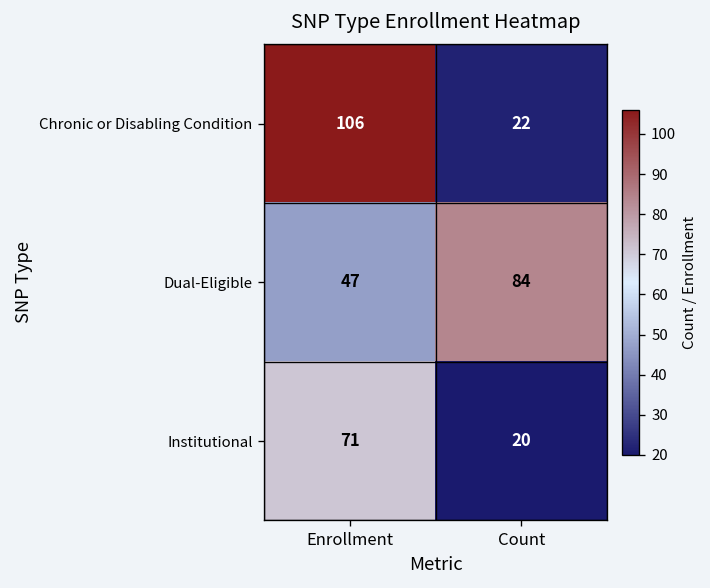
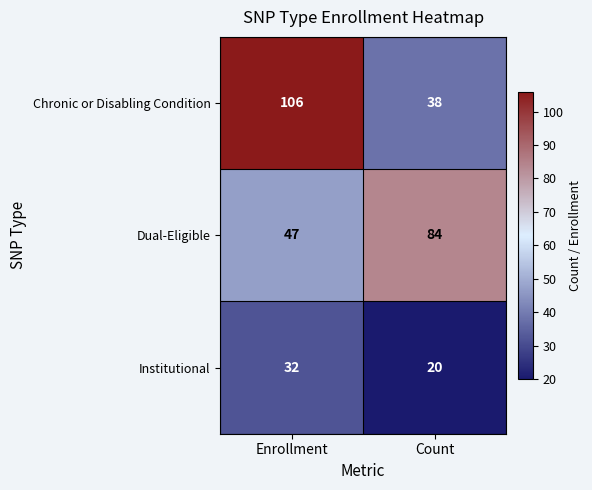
Chronic or Disabling Condition, Count: 22 -> 38
Institutional, Enrollment: 71 -> 32
